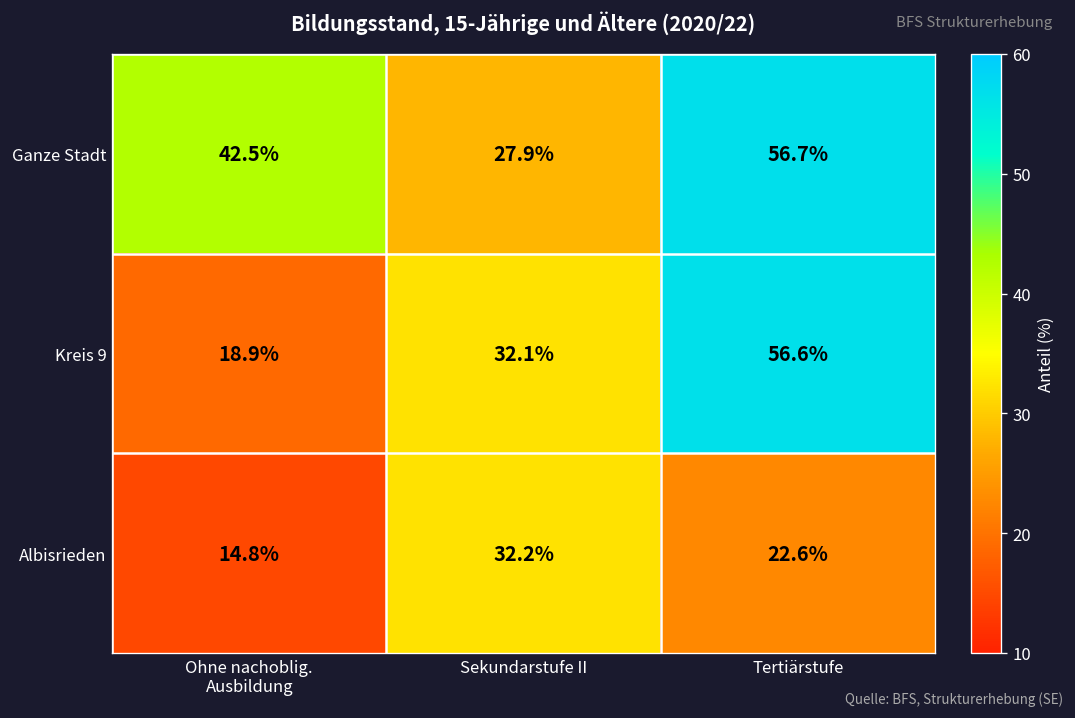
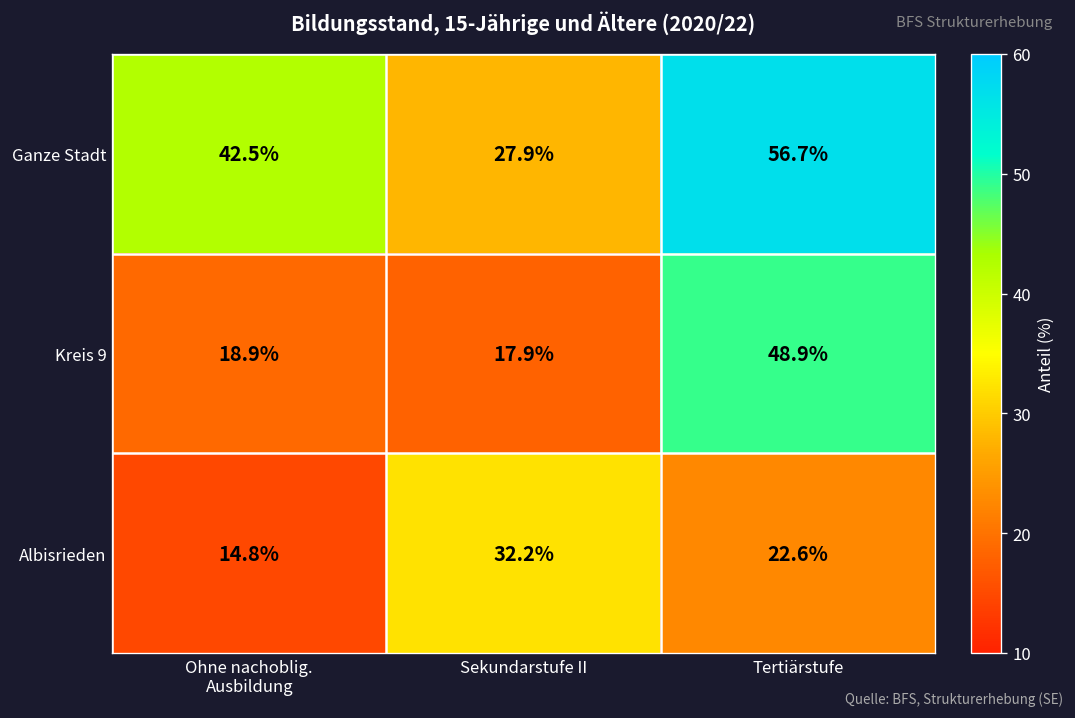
Kreis 9, Sekundarstufe II: 32.1% -> 17.9%
Kreis 9, Tertiärstufe: 56.6% -> 48.9%
